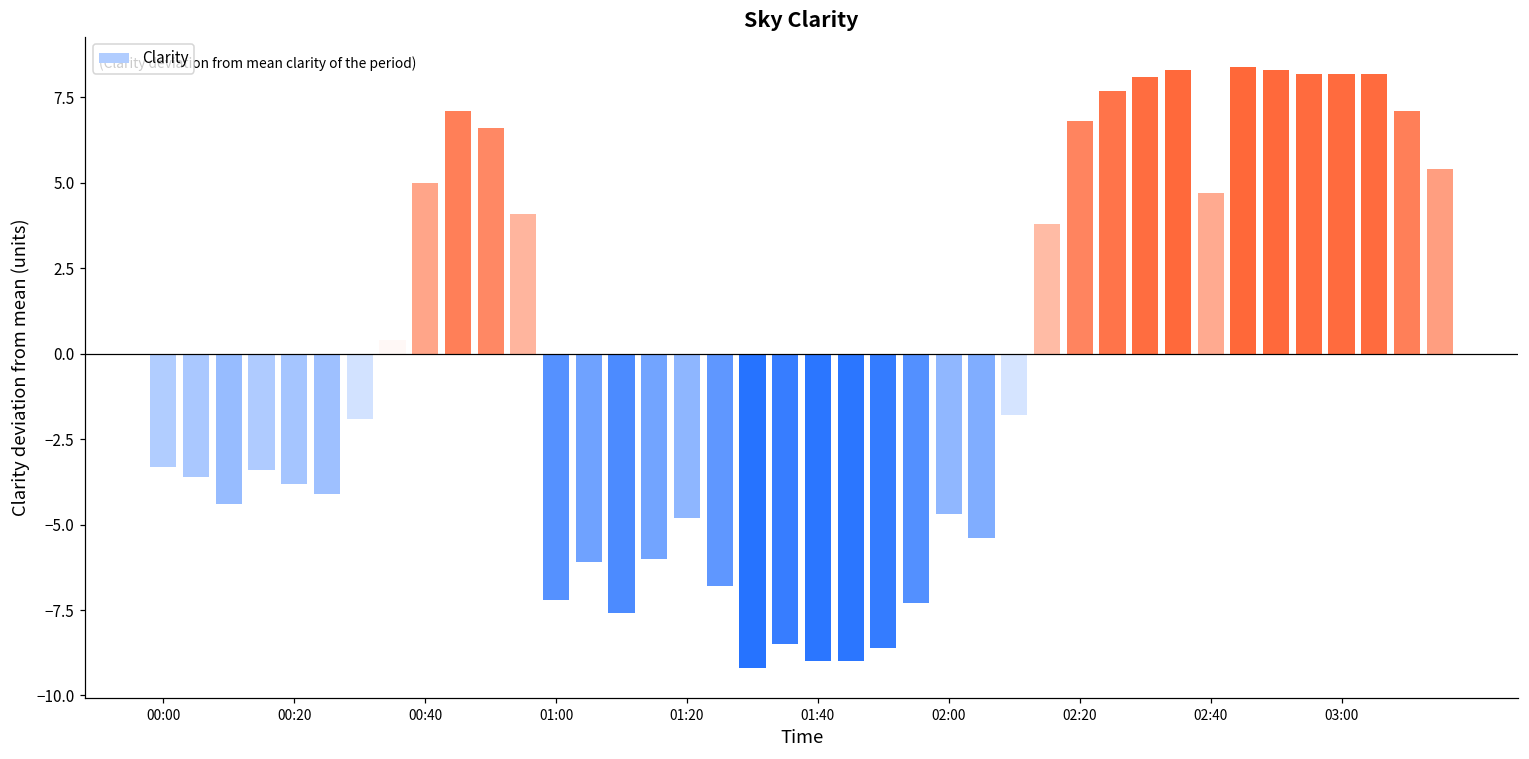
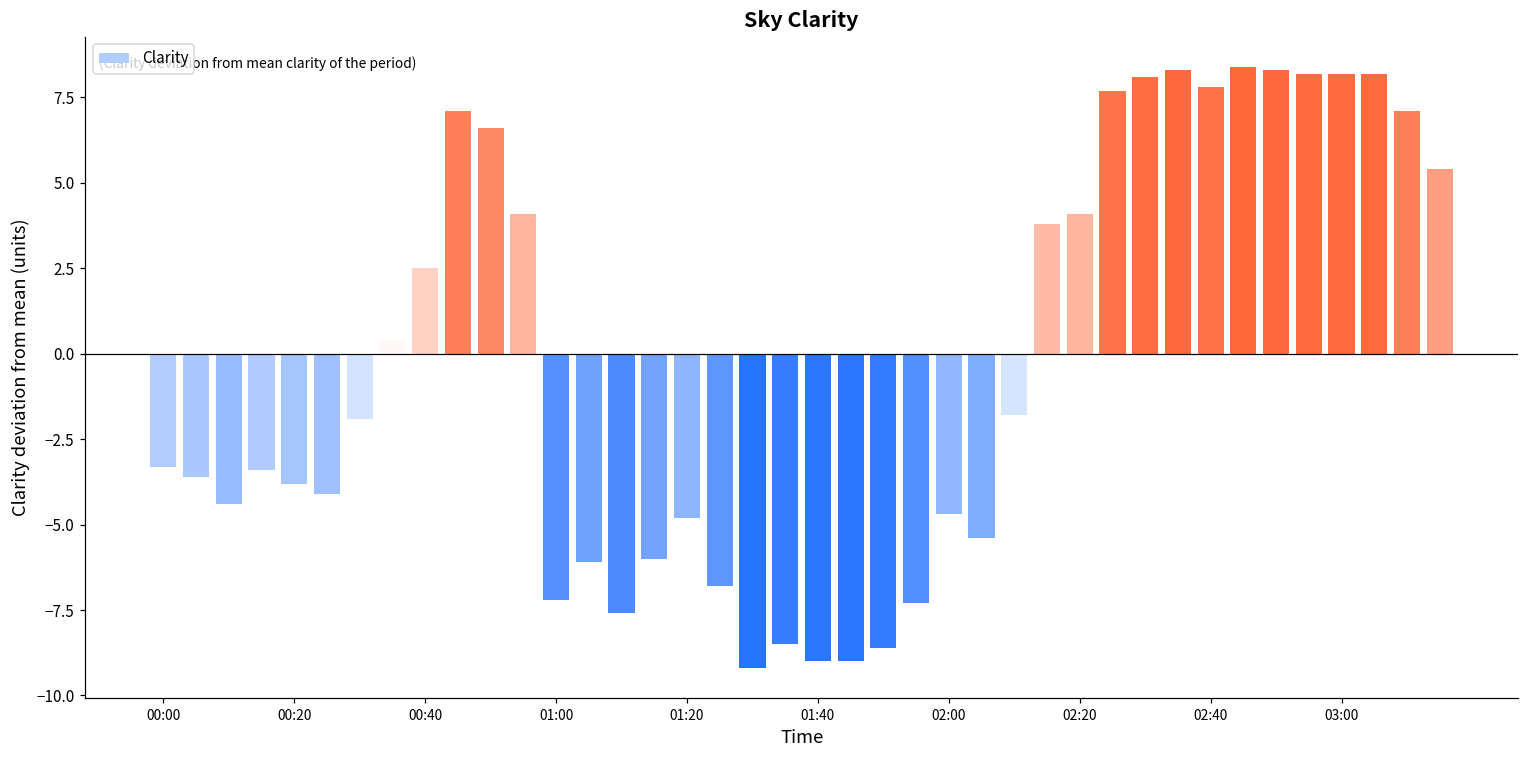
00:40: 5.0 -> 2.5
02:20: 6.8 -> 4.1
02:40: 4.7 -> 7.8
